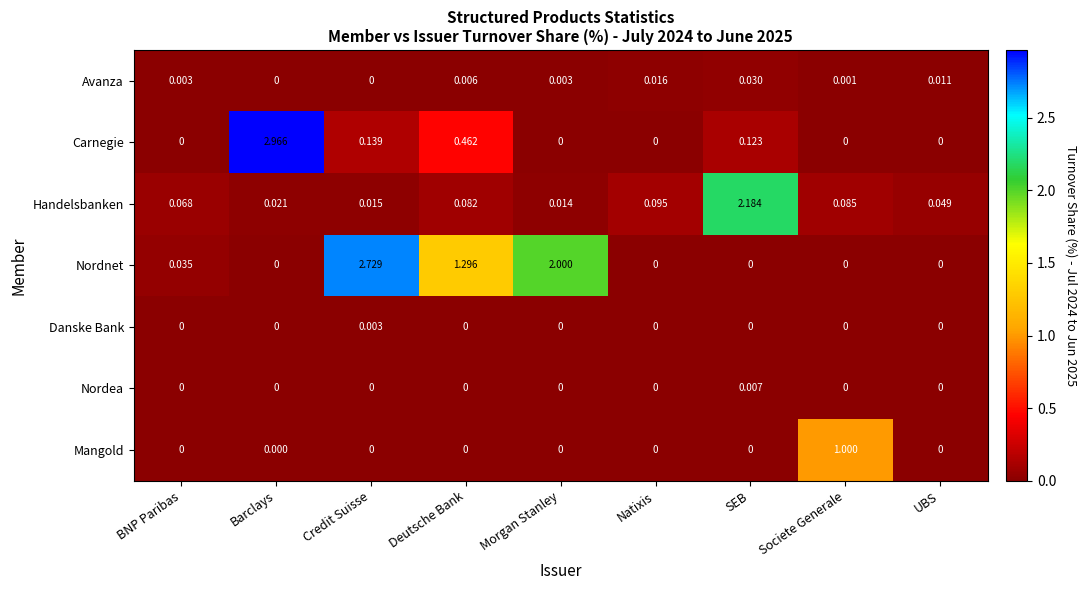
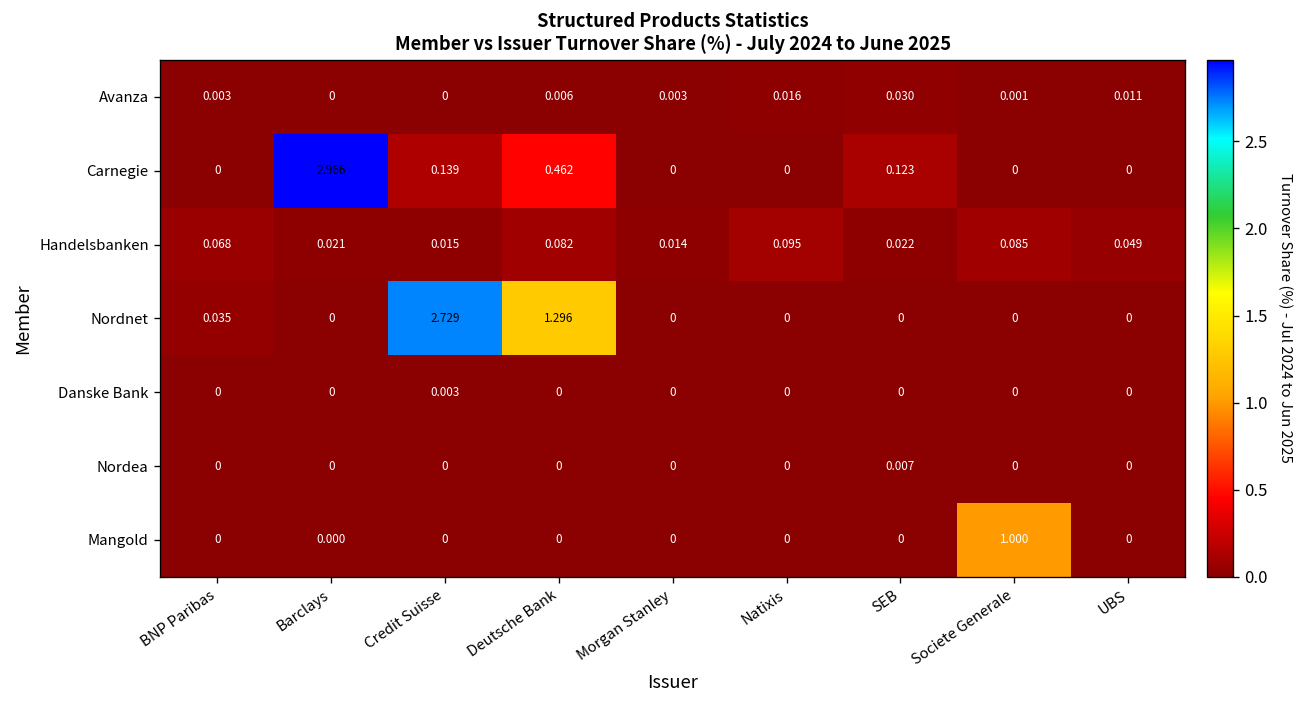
Handelsbanken, SEB: 2.184 -> 0.022
Nordnet, Morgan Stanley: 2.000 -> 0
